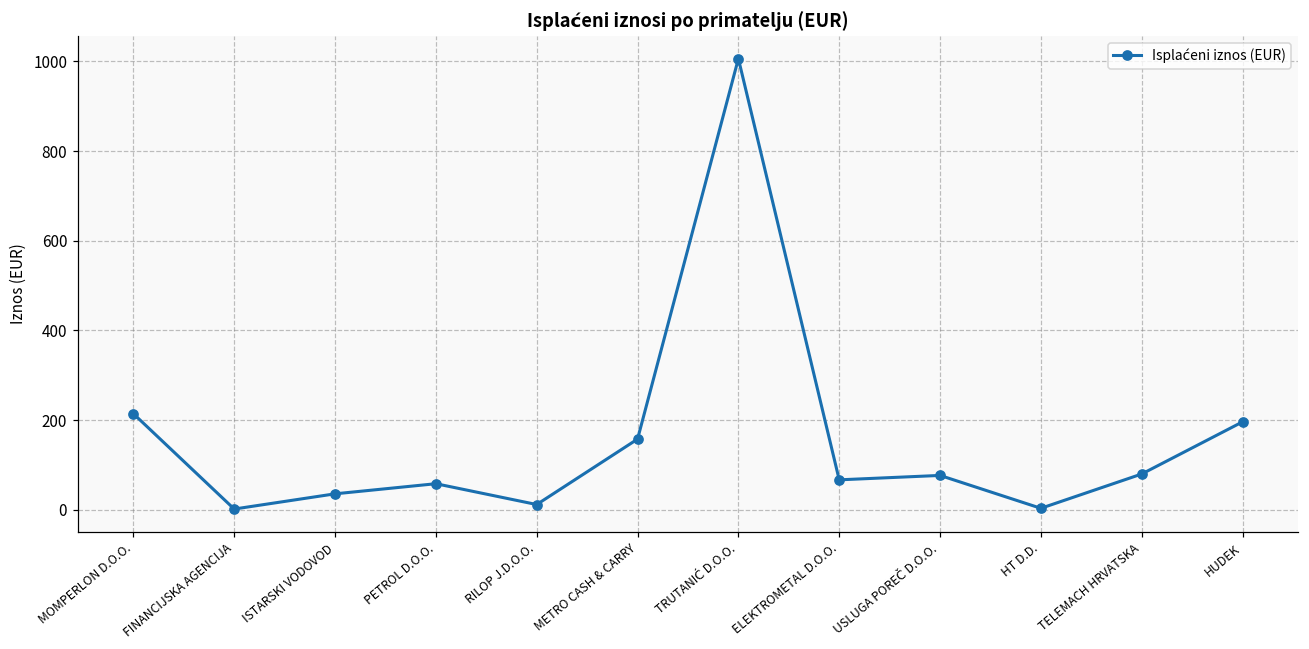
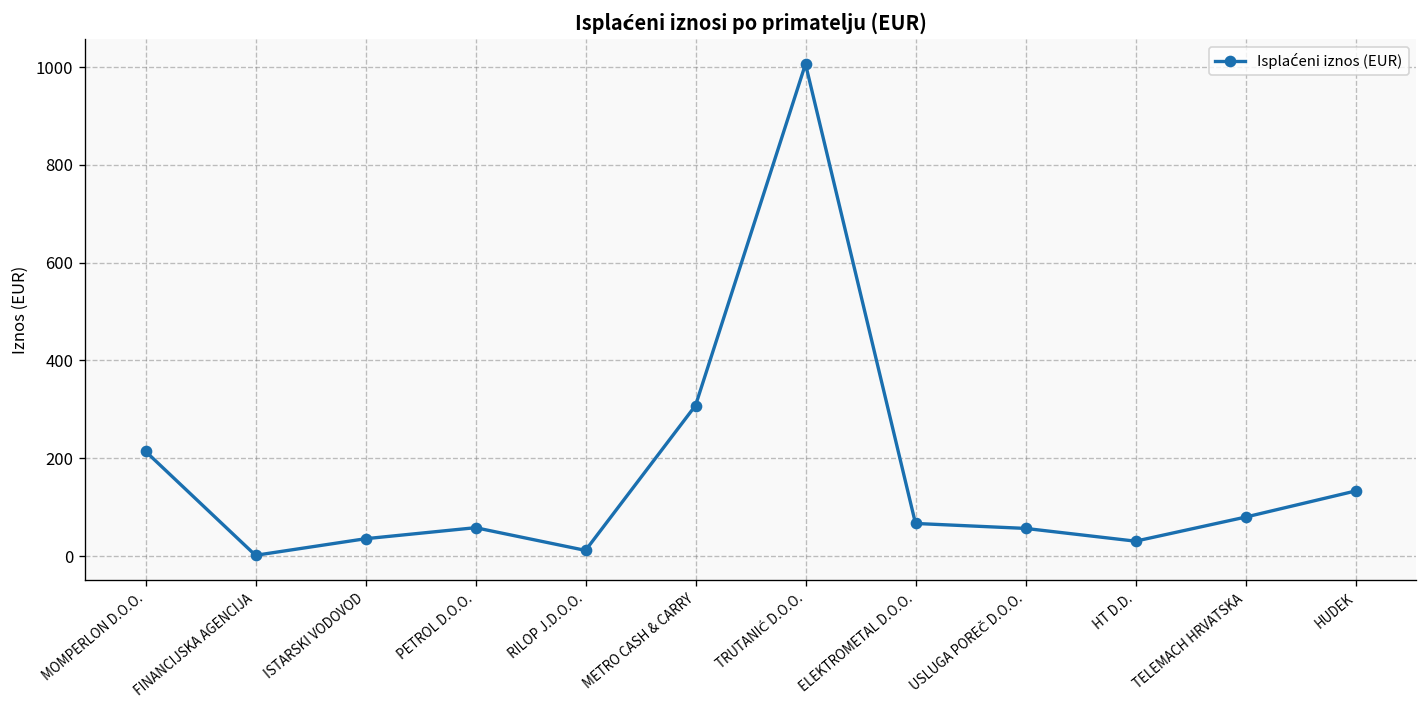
METRO CASH & CARRY: 160 -> 310
USLUGA POREČ D.O.O.: 80 -> 60
HT D.D.: 0 -> 30
HUDEK: 200 -> 130
